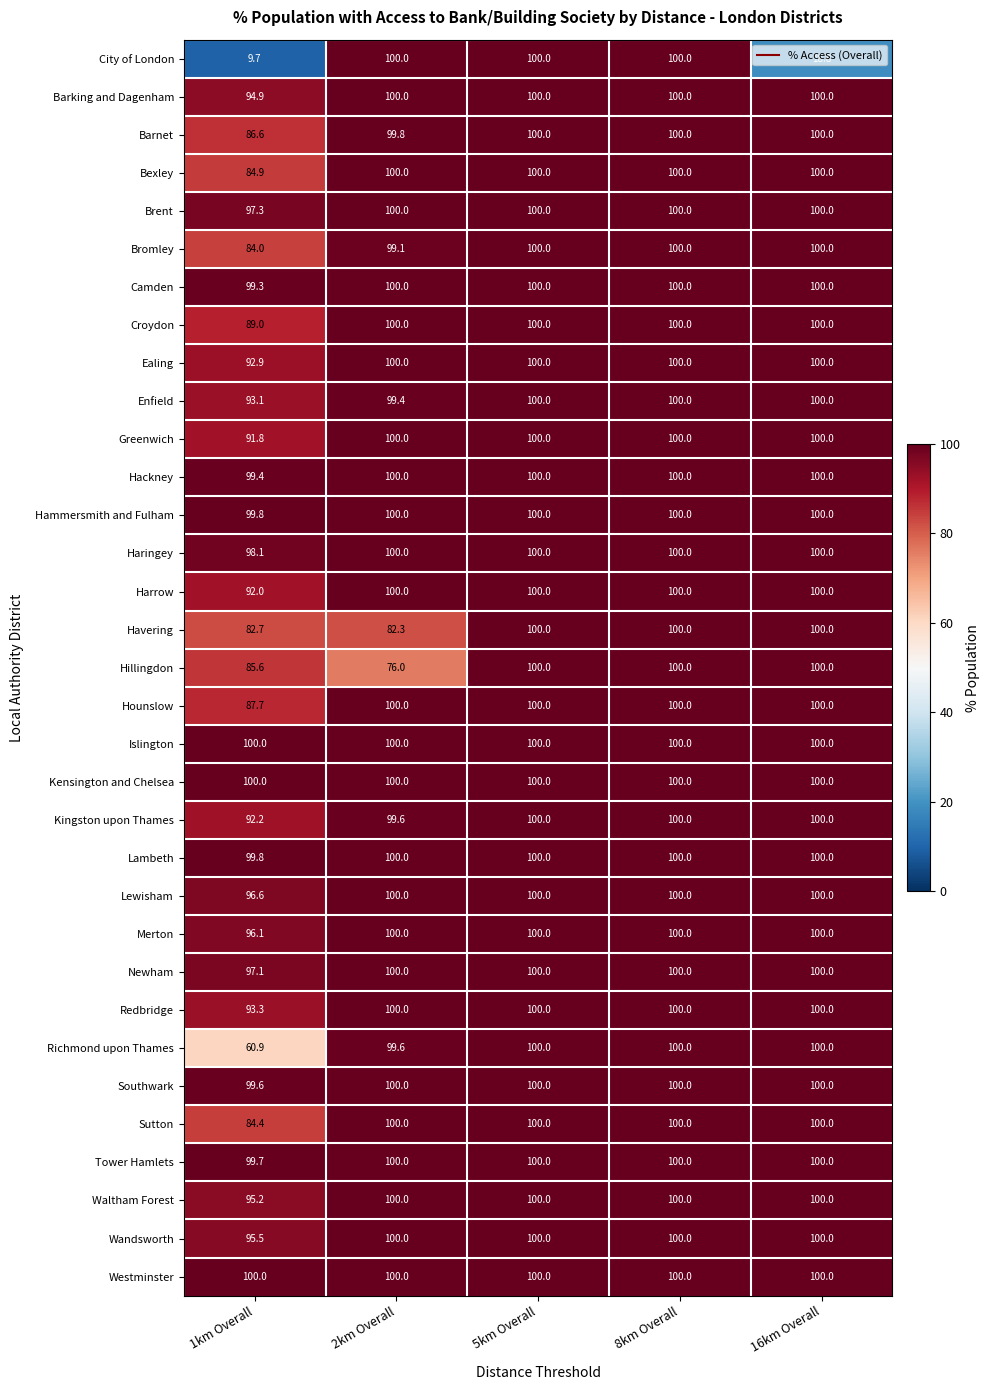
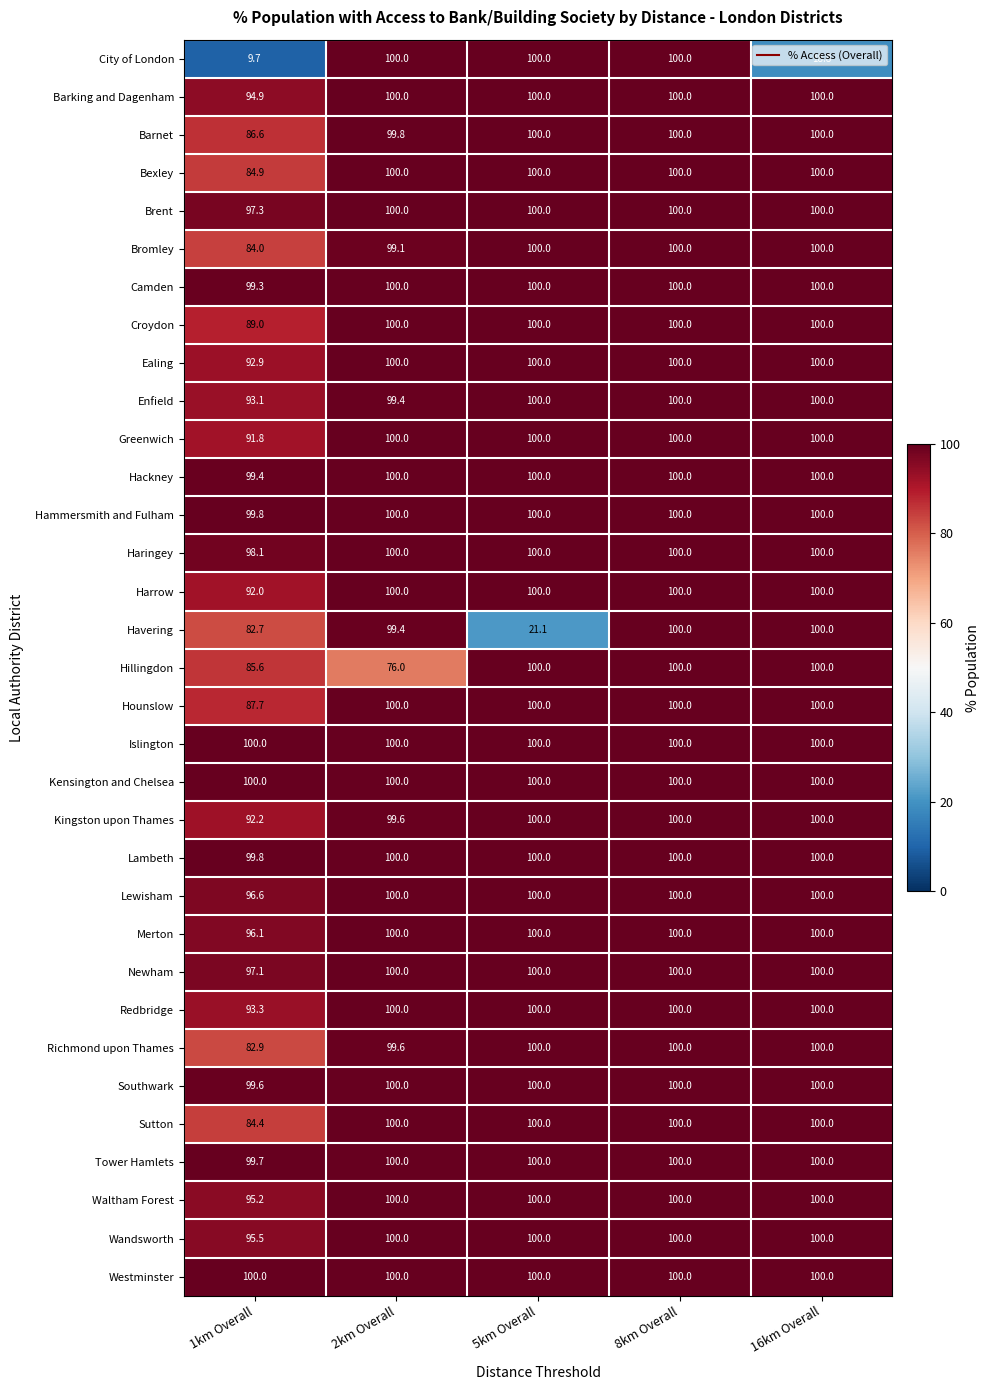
Havering, 2km Overall: 82.3 -> 99.4
Havering, 5km Overall: 100.0 -> 21.1
Richmond upon Thames, 1km Overall: 60.9 -> 82.9
